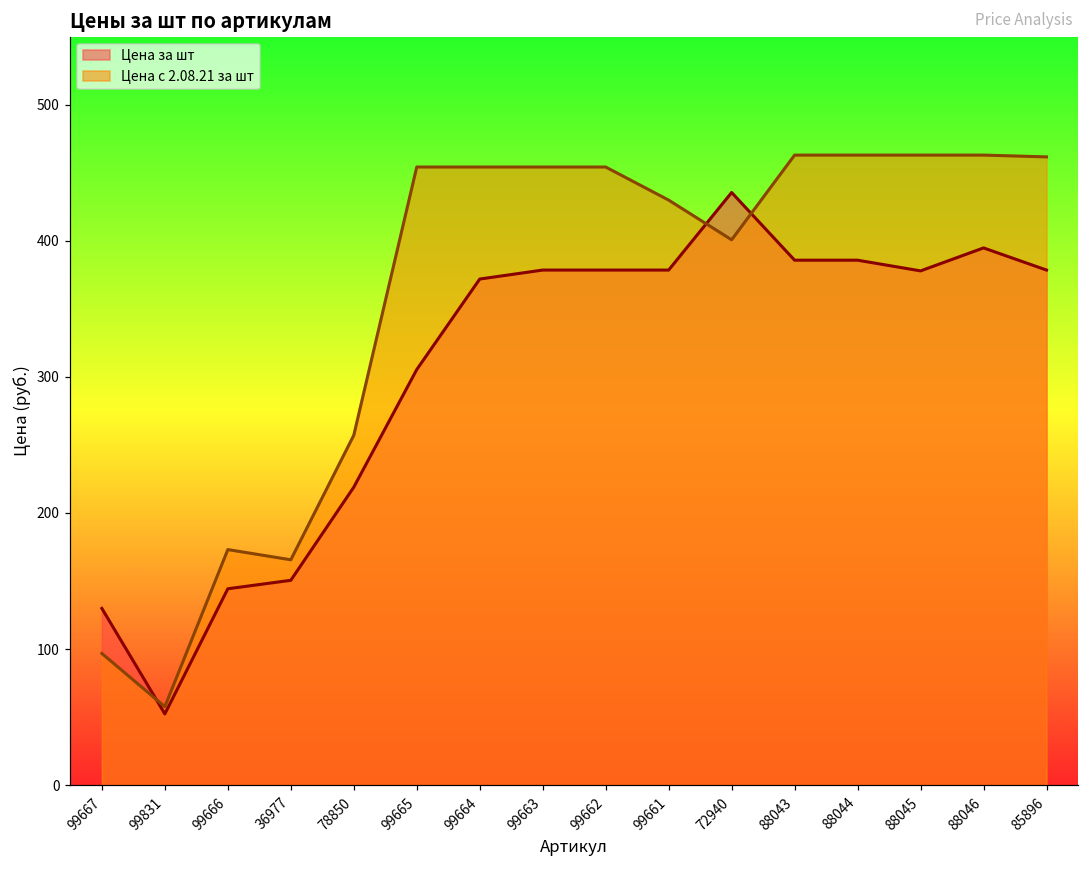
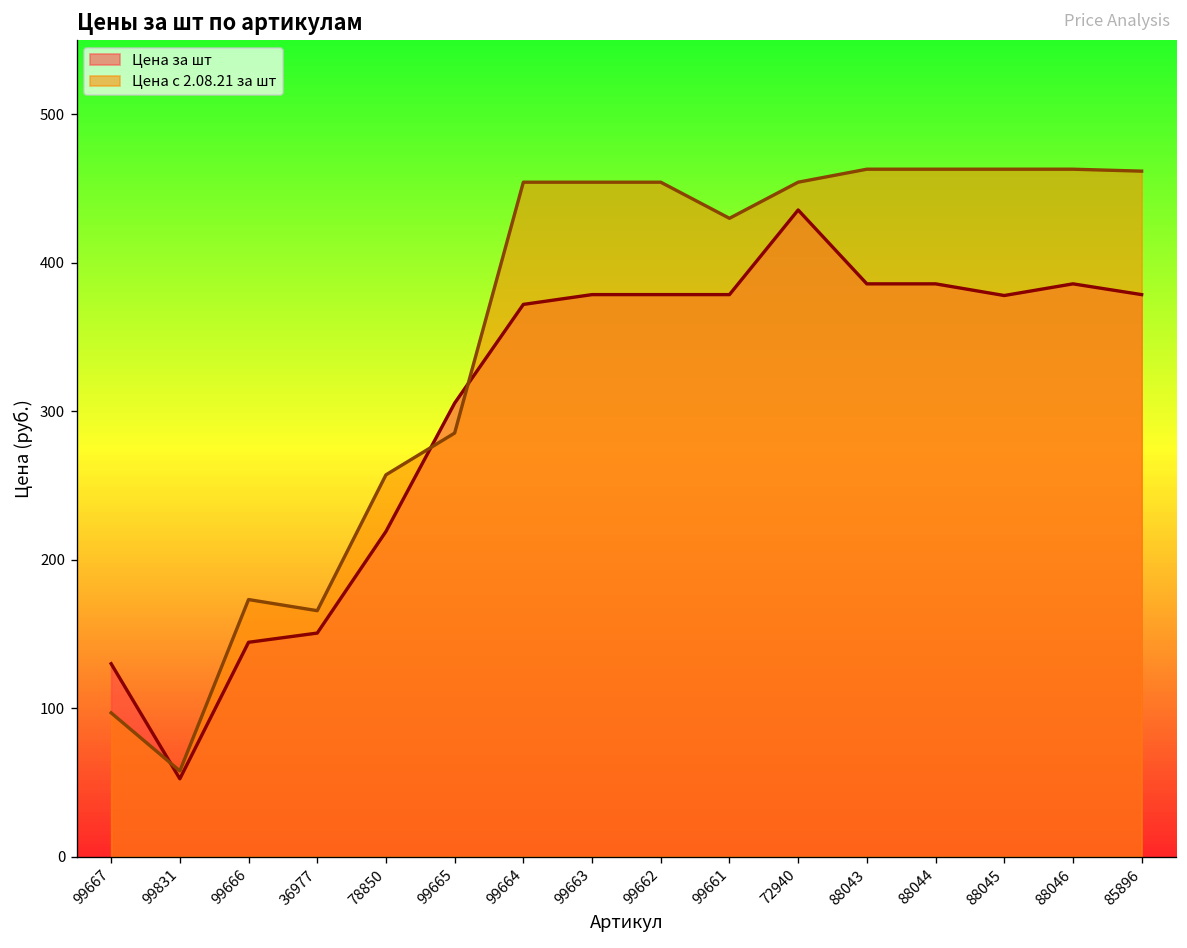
Цена с 2.08.21 за шт, 99665: 454 -> 285
Цена с 2.08.21 за шт, 72940: 401 -> 454
Цена за шт, 88046: 395 -> 386
